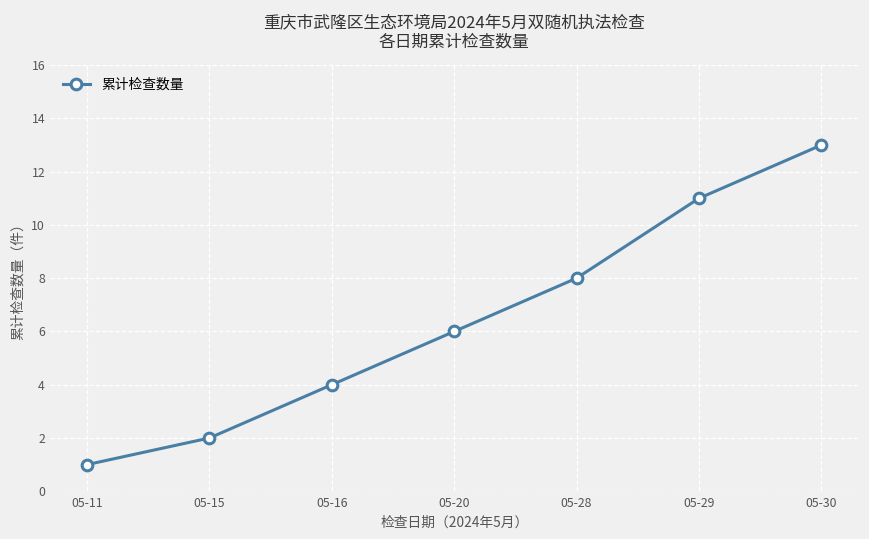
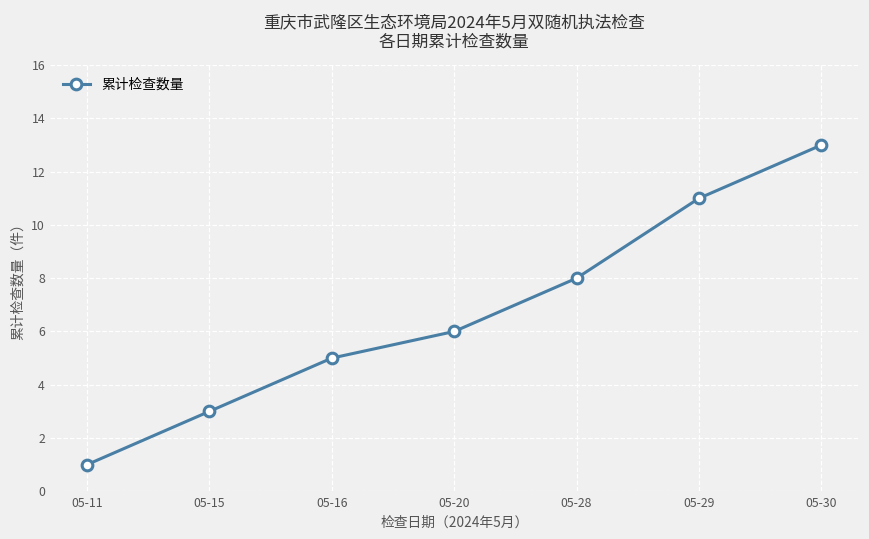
05-15: 2 -> 3
05-16: 4 -> 5
